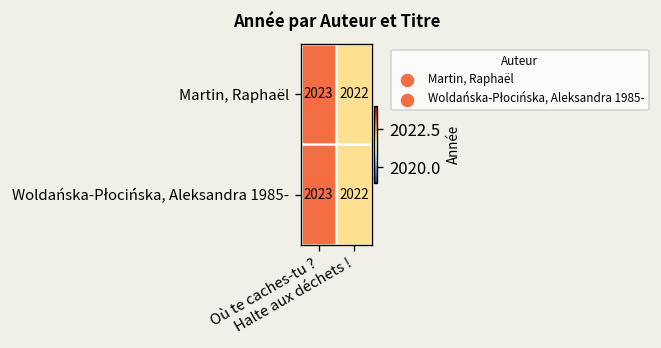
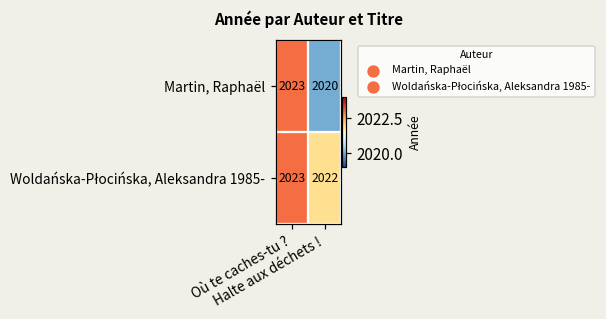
Martin, Raphaël, Halte aux déchets !: 2022 -> 2020
